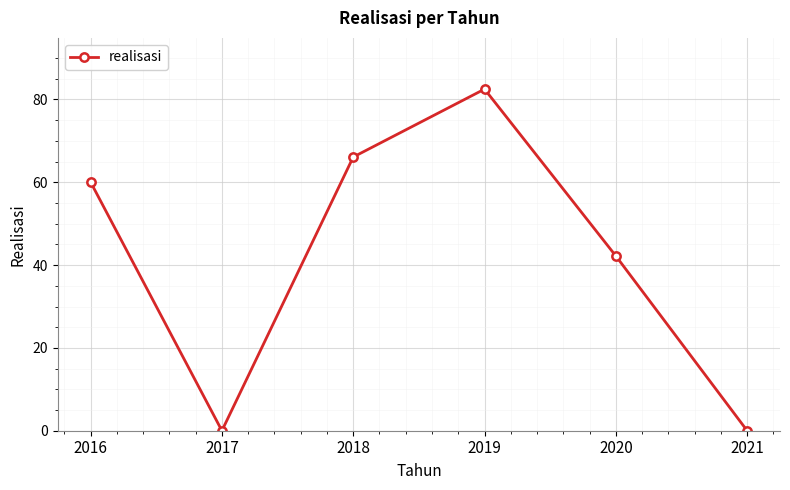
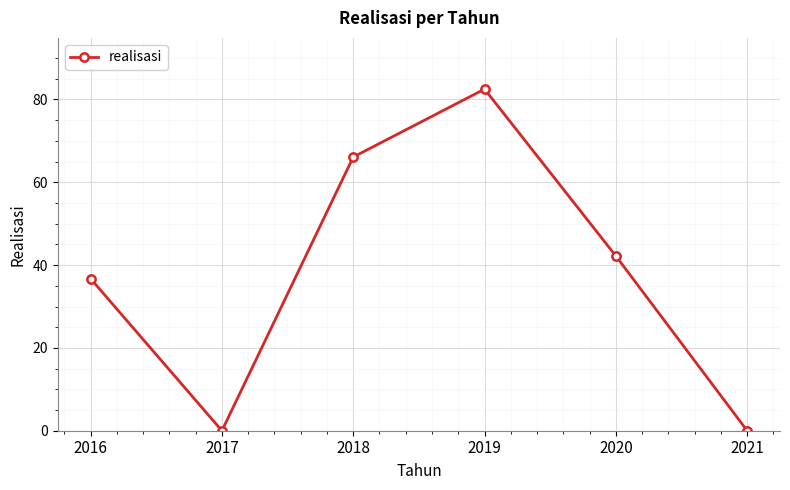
2016: 60 -> 37
